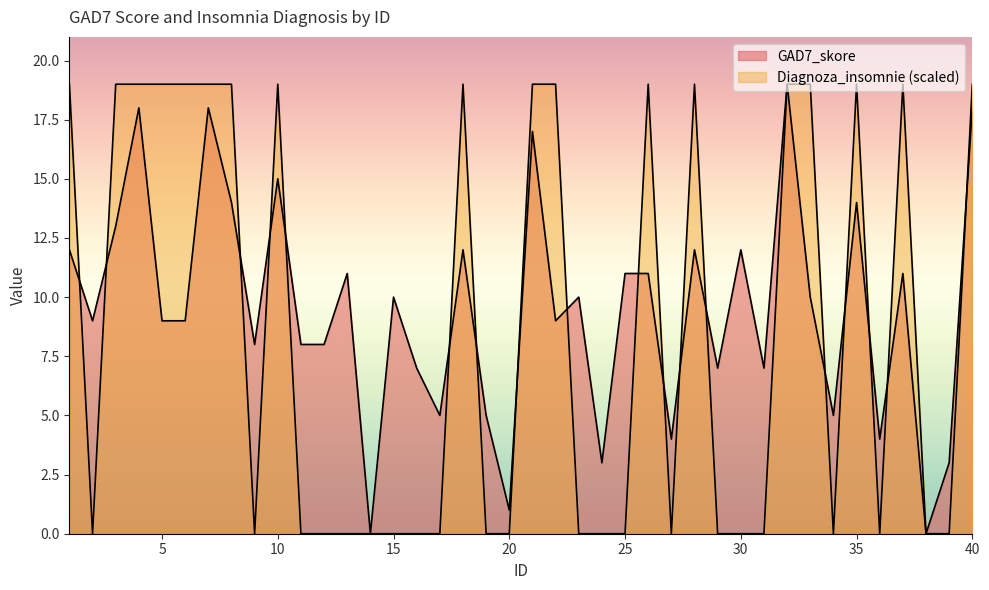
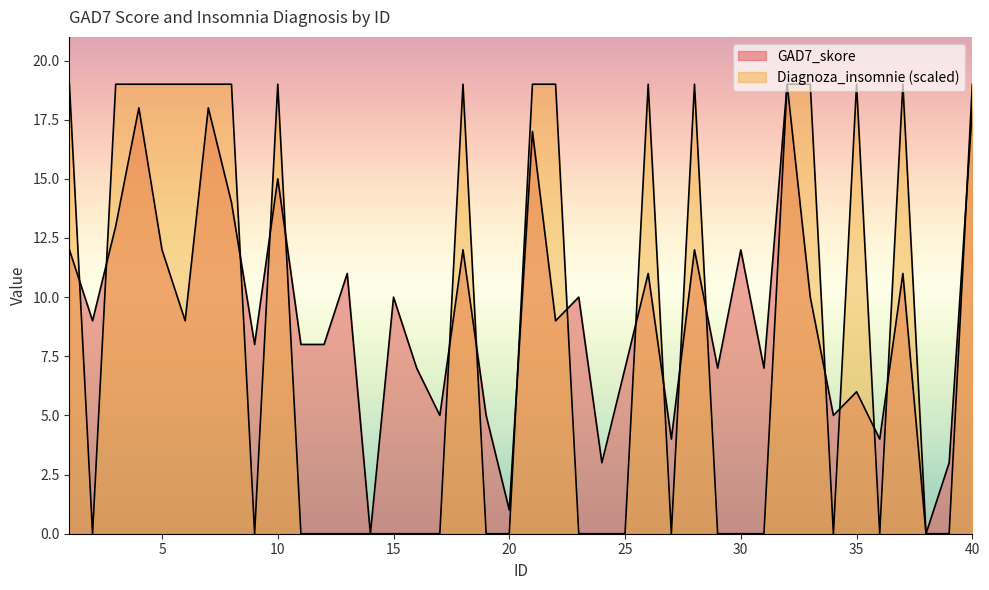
GAD7_skore, 5: 9 -> 12
GAD7_skore, 25: 11 -> 7
GAD7_skore, 35: 14 -> 6
